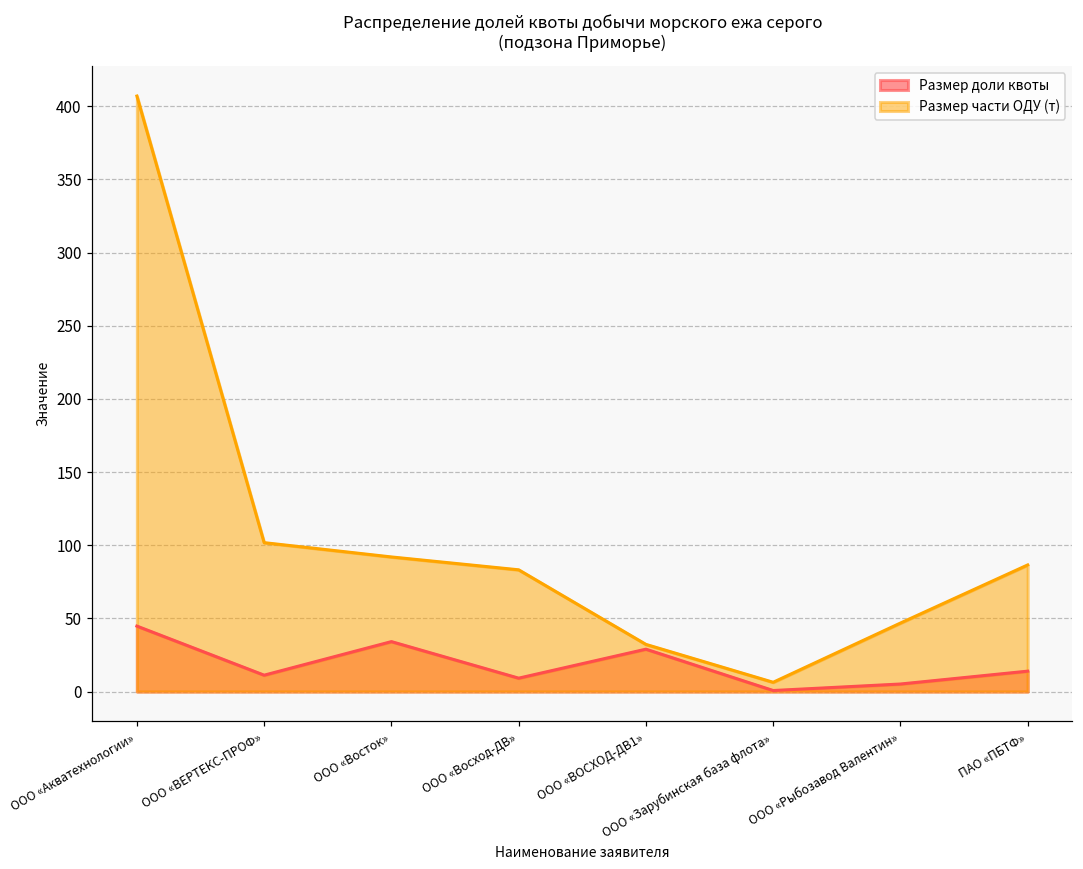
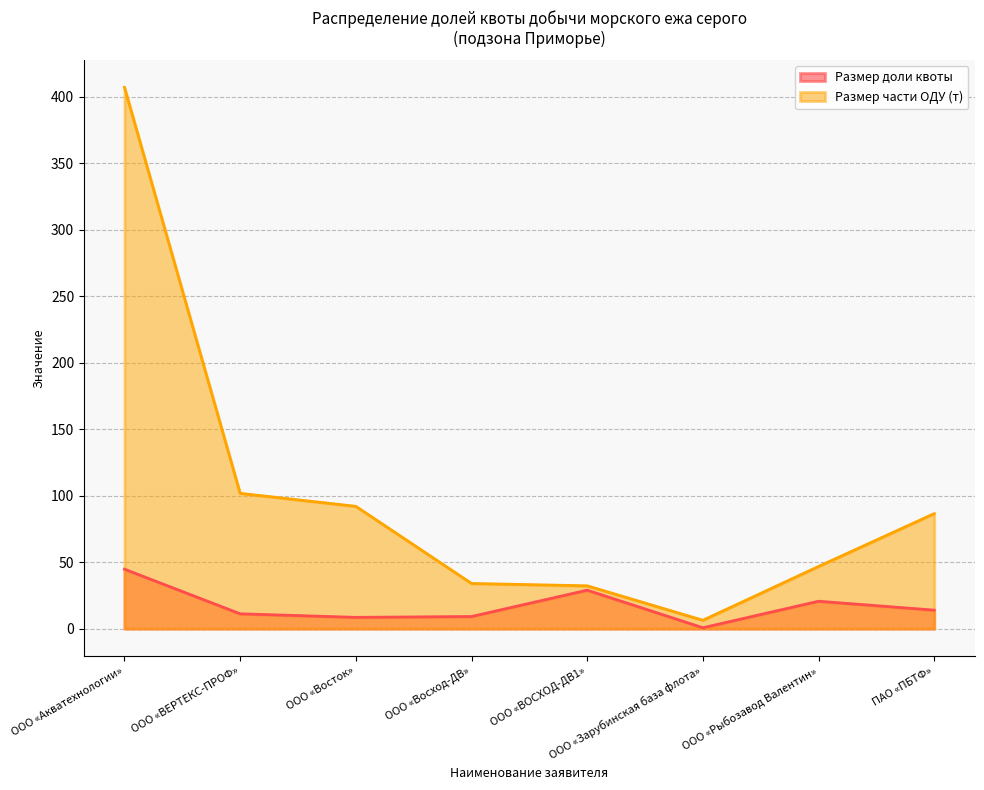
Размер доли квоты, ООО «Восток»: 34 -> 9
Размер части ОДУ (т), ООО «Восход-ДВ»: 83 -> 34
Размер доли квоты, ООО «Рыбозавод Валентин»: 5 -> 21
